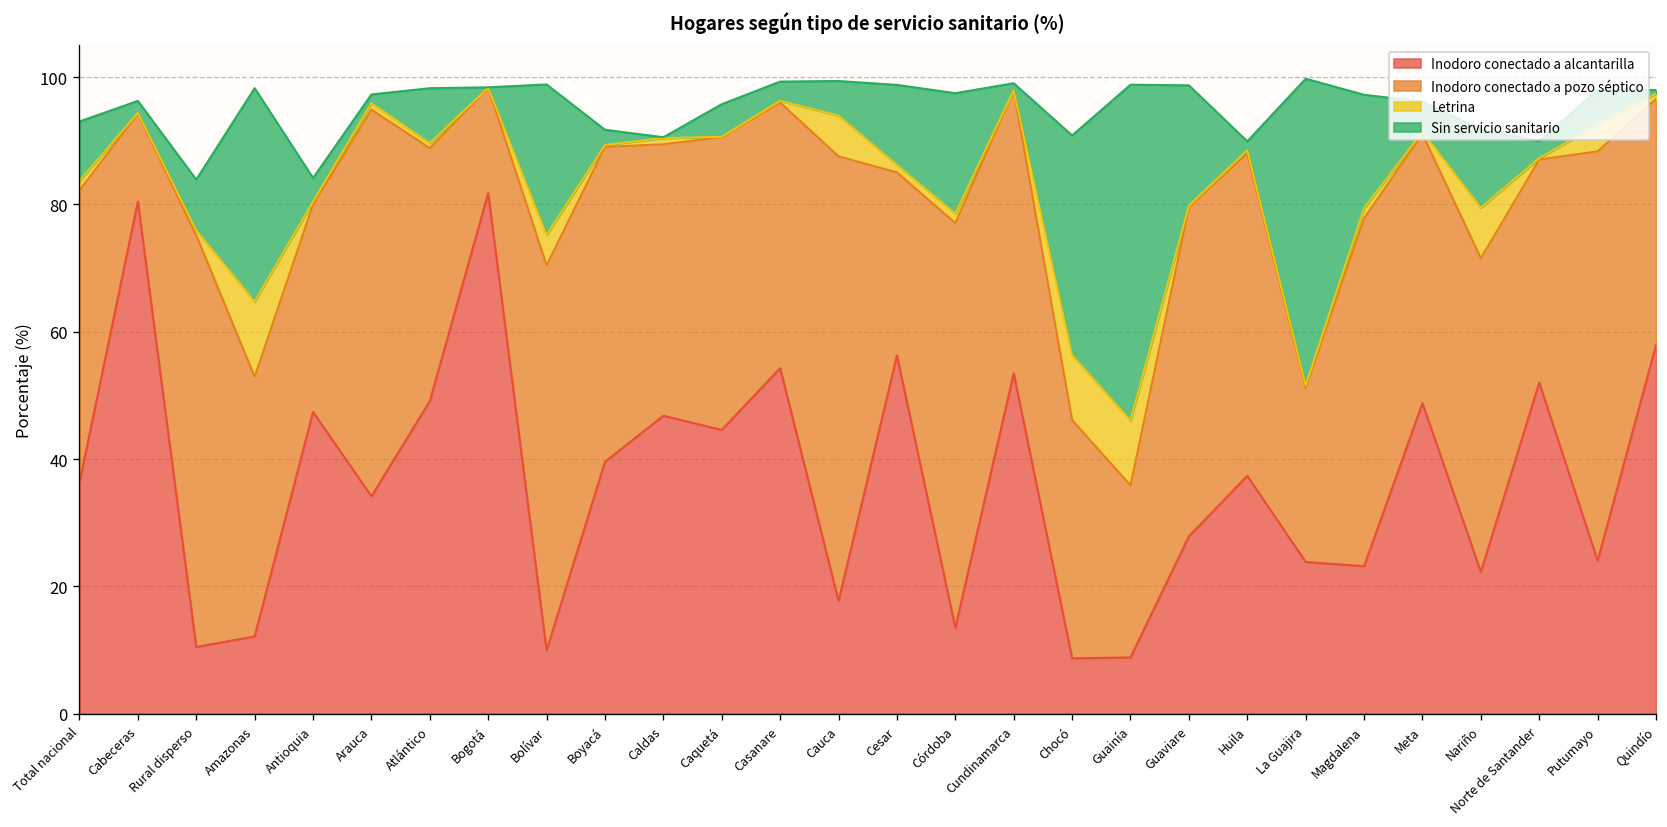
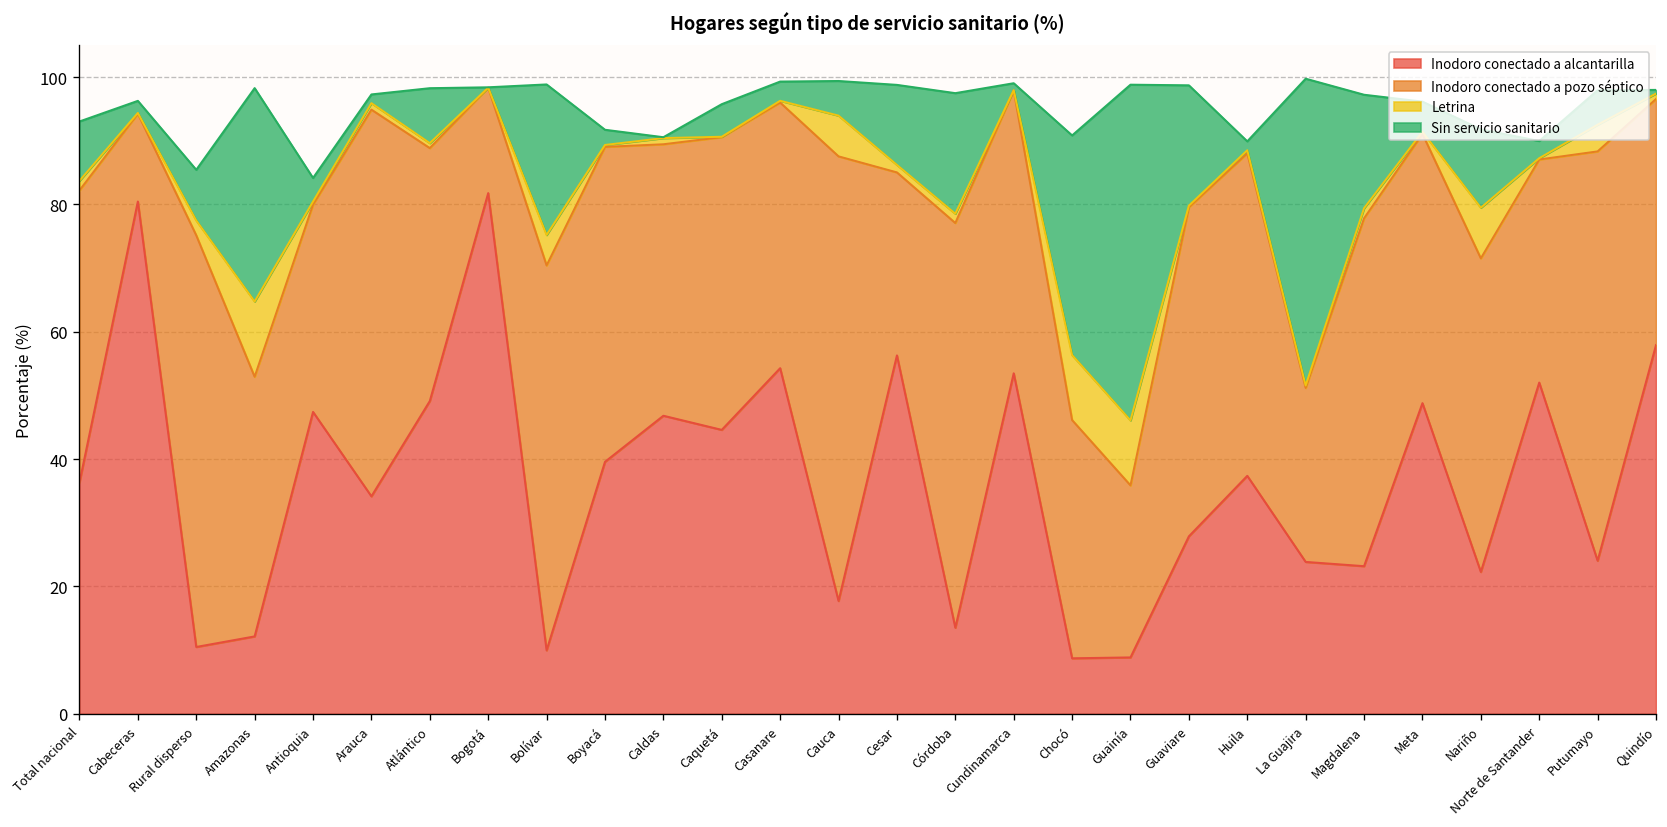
Letrina, Rural disperso: 1 -> 2
